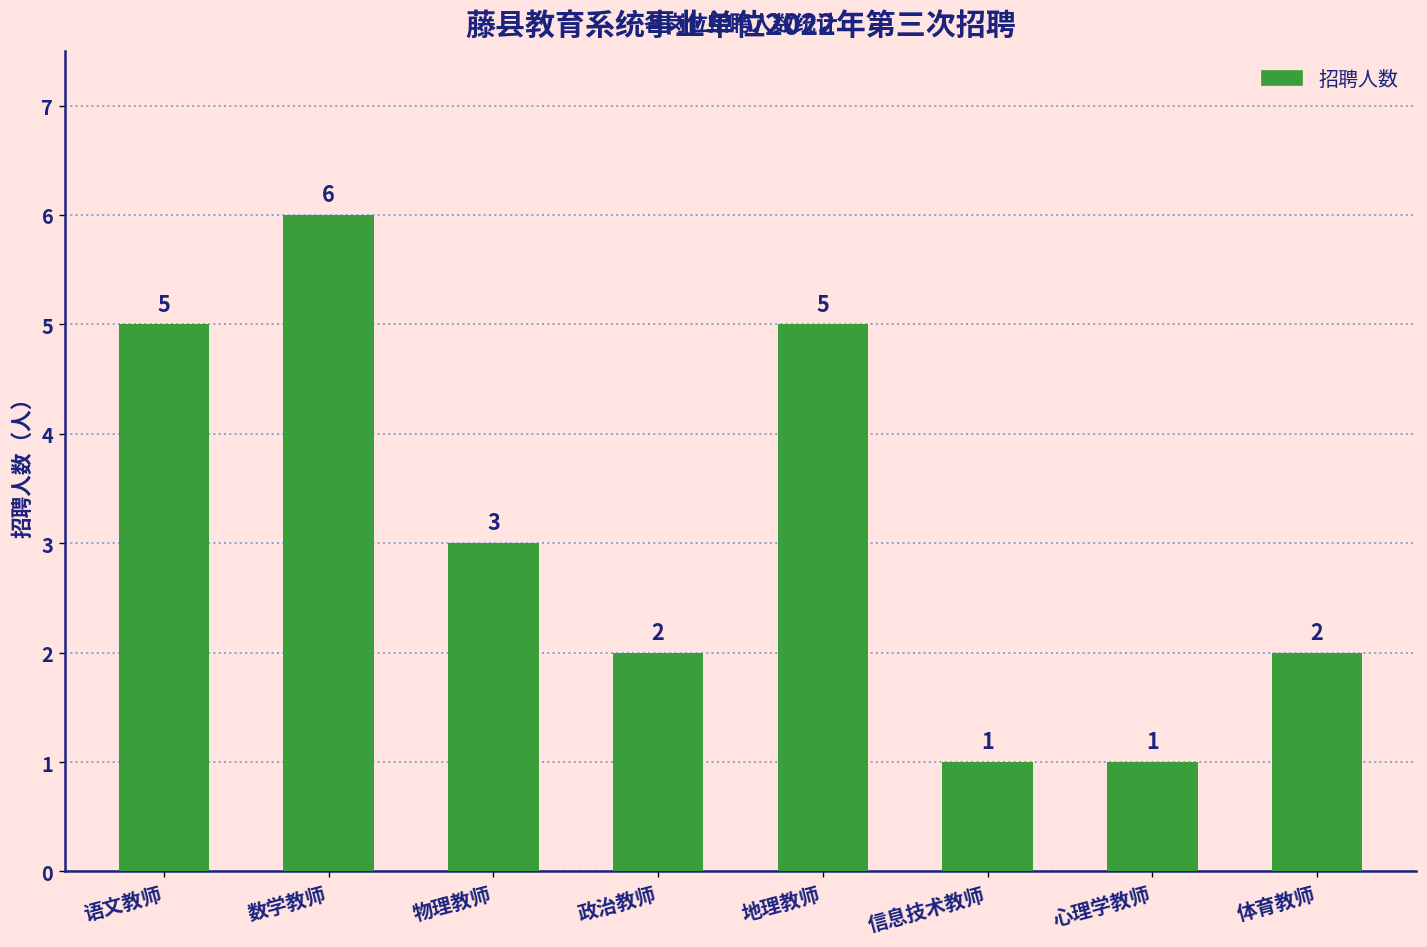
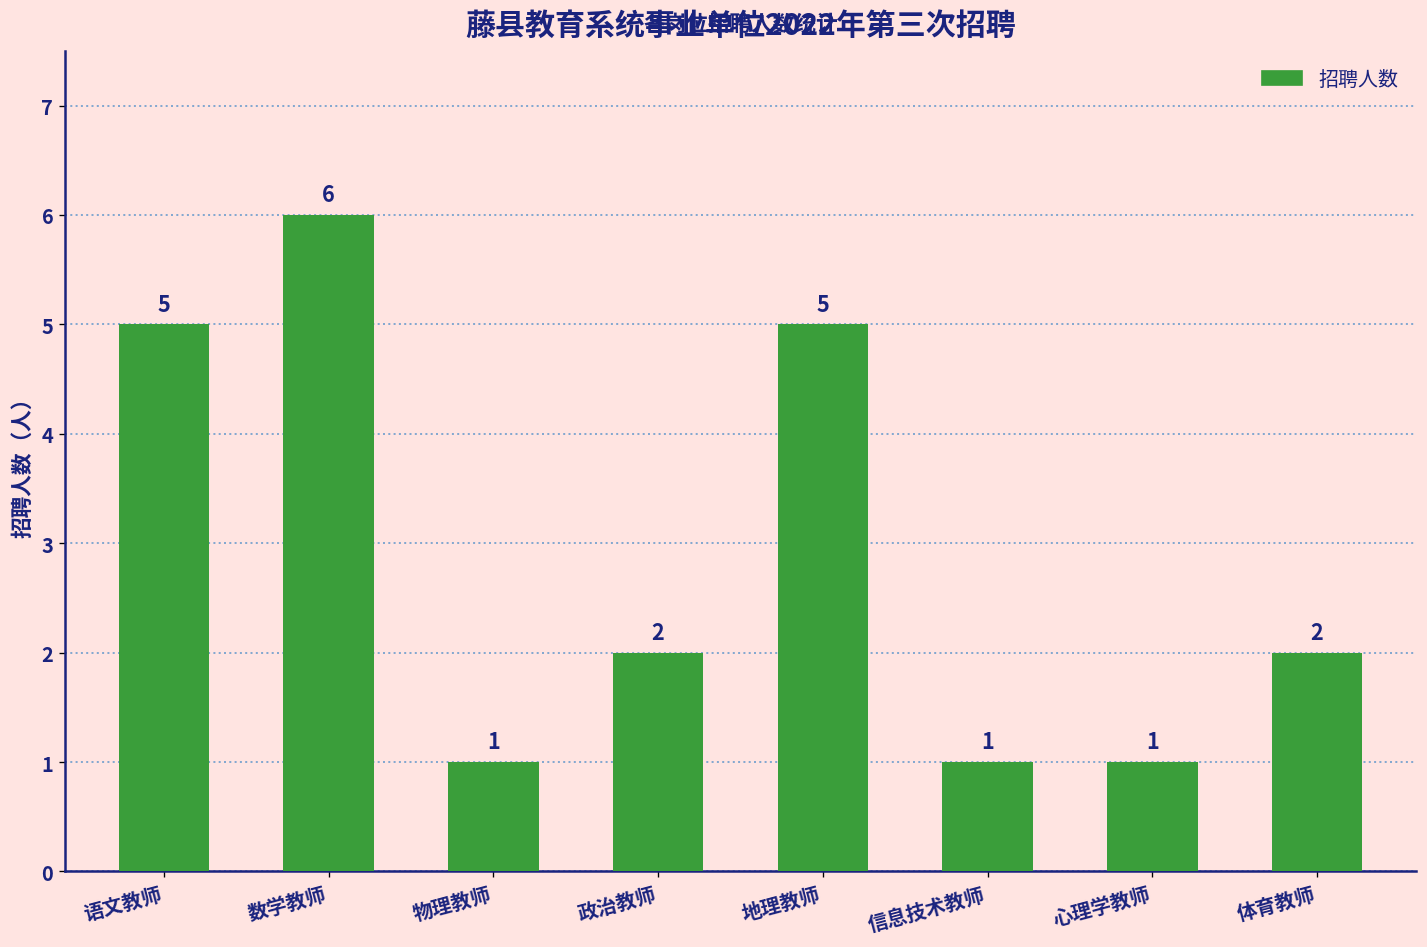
物理教师: 3 -> 1
